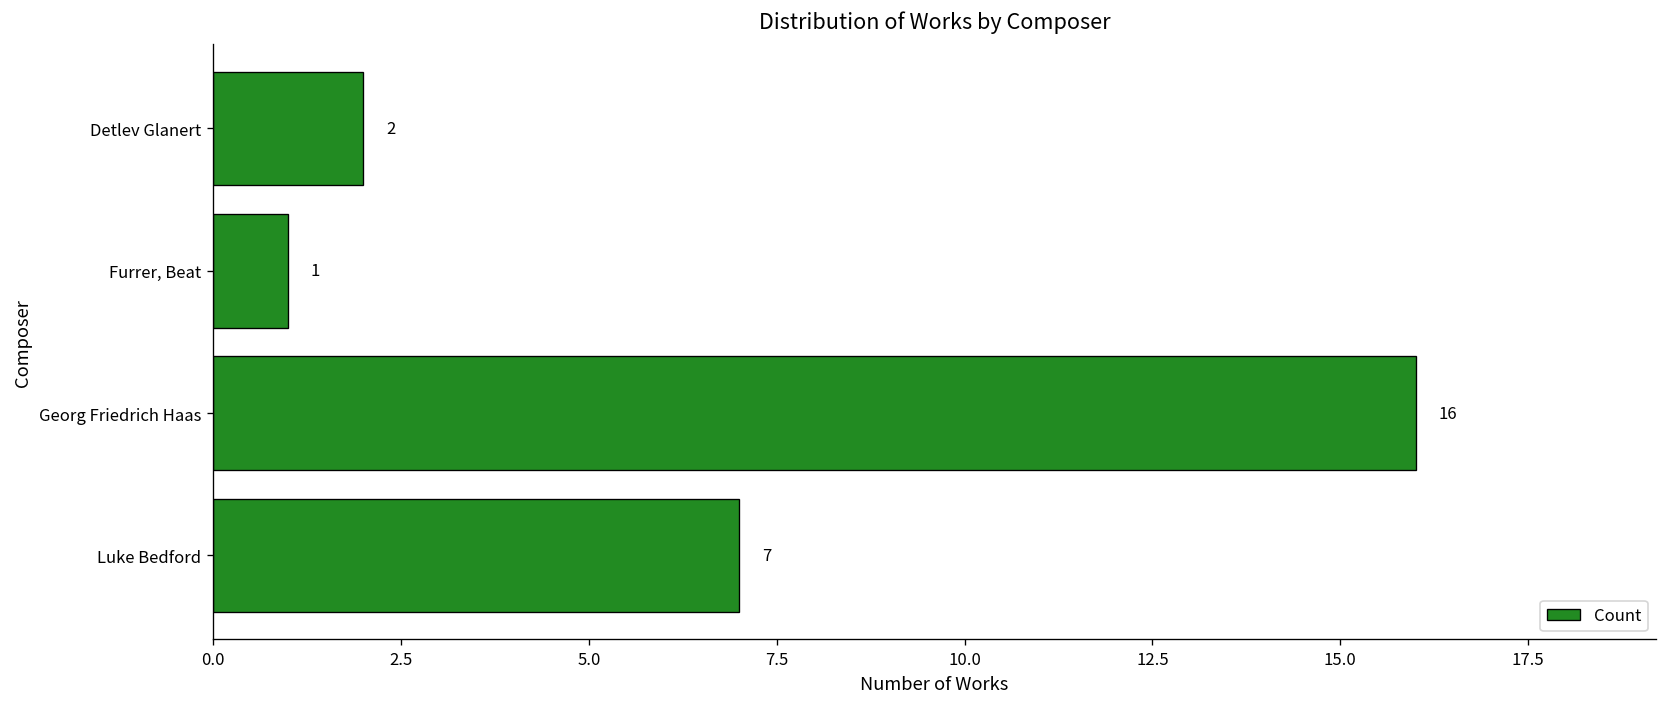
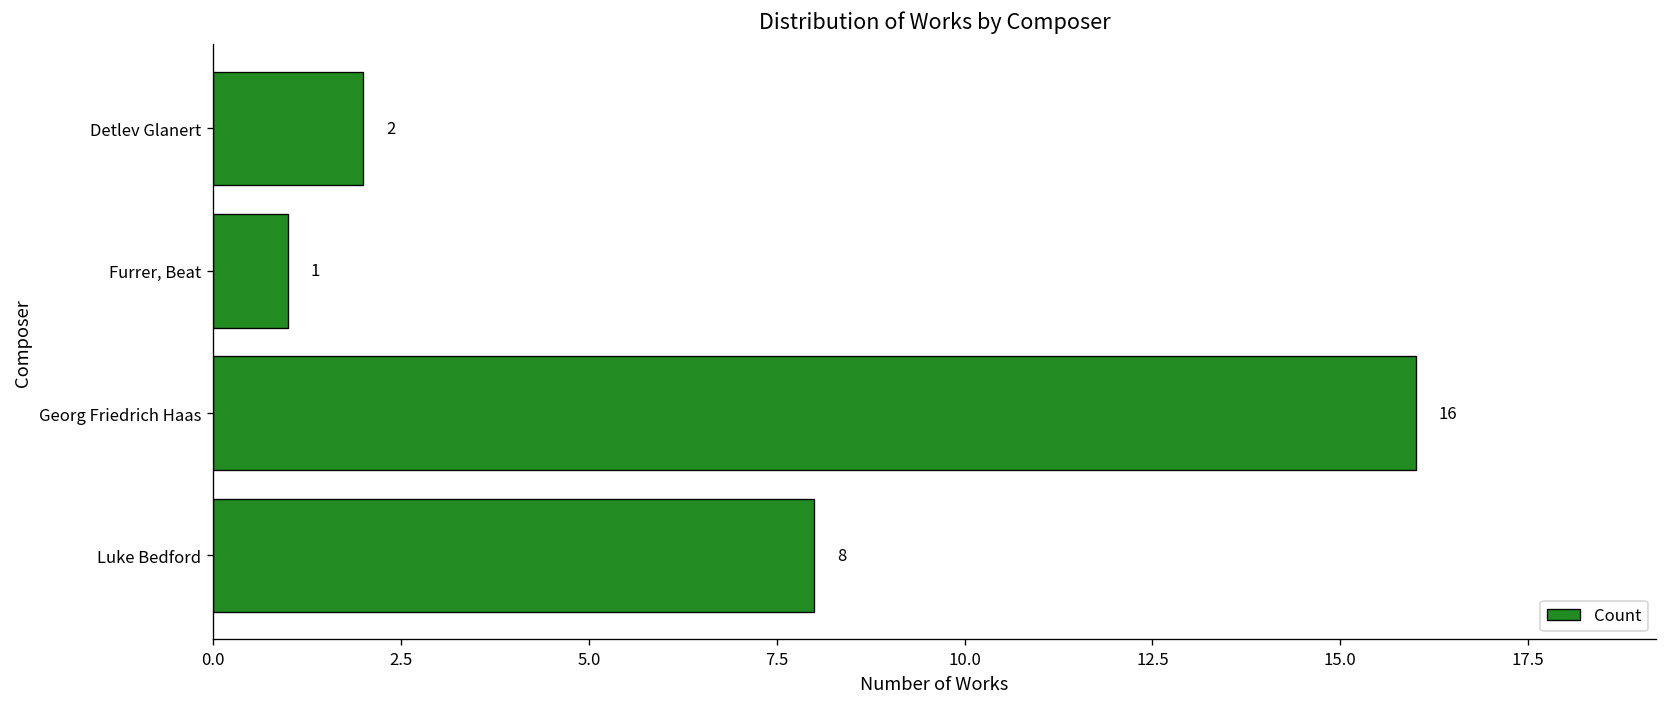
Luke Bedford: 7 -> 8
